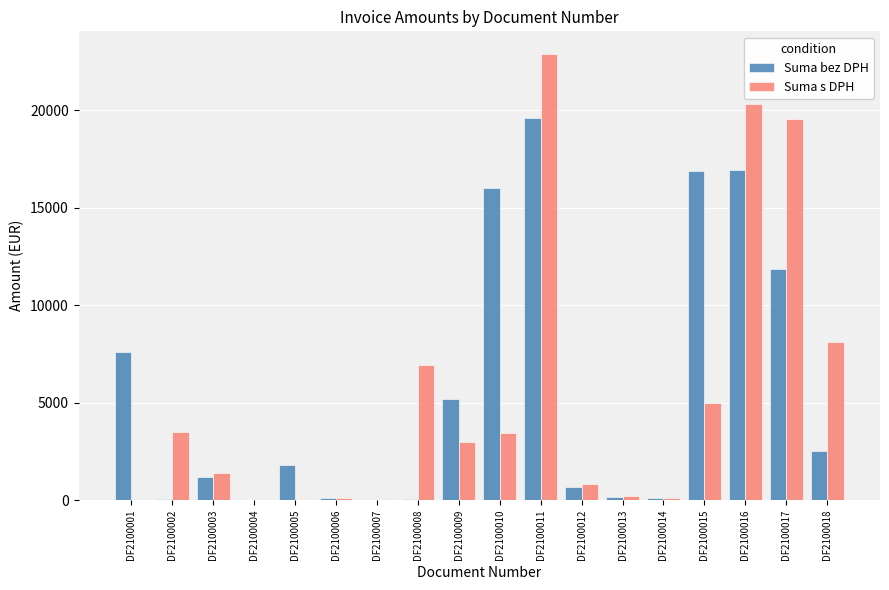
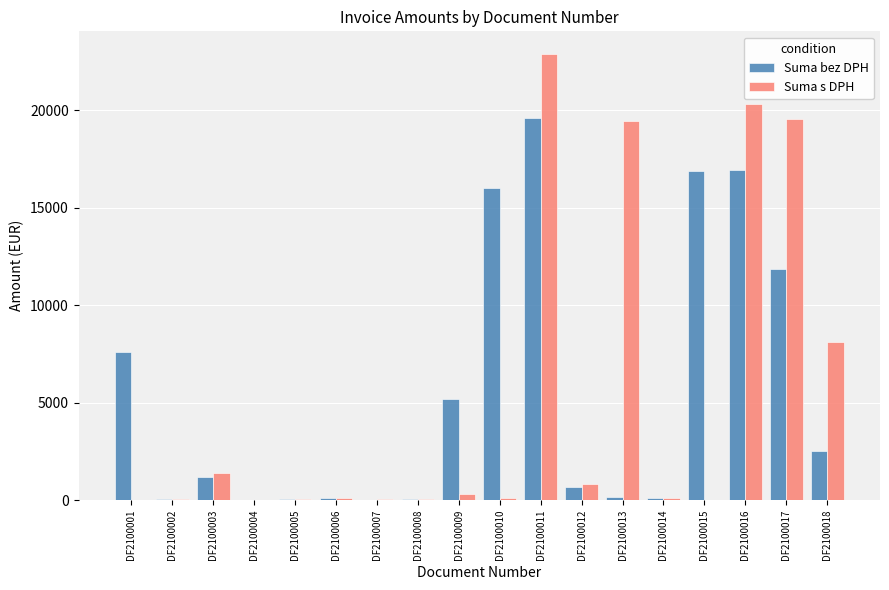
Suma s DPH, DF2100002: 3500 -> 100
Suma bez DPH, DF2100005: 1800 -> 0
Suma s DPH, DF2100008: 6900 -> 100
Suma s DPH, DF2100009: 3000 -> 300
Suma s DPH, DF2100010: 3400 -> 100
Suma s DPH, DF2100013: 200 -> 19400
Suma s DPH, DF2100015: 5000 -> 0
